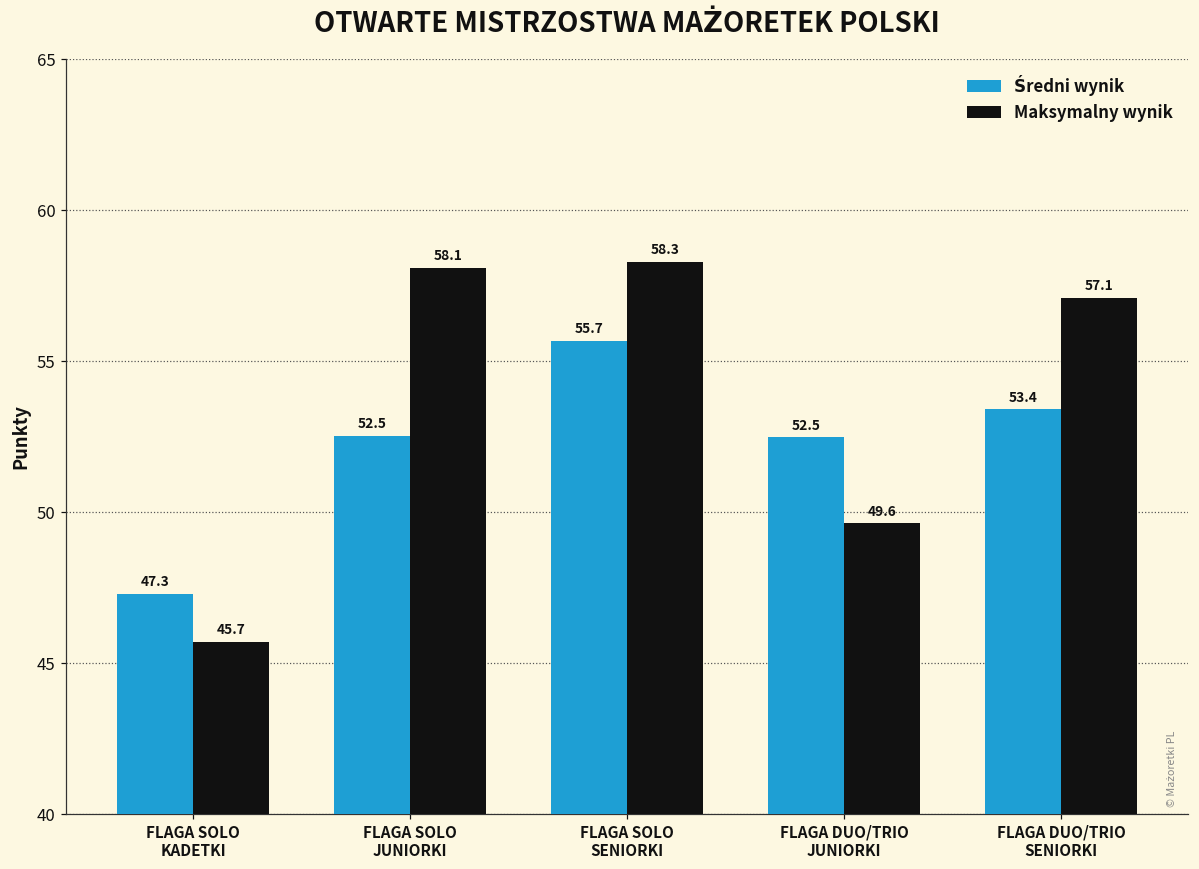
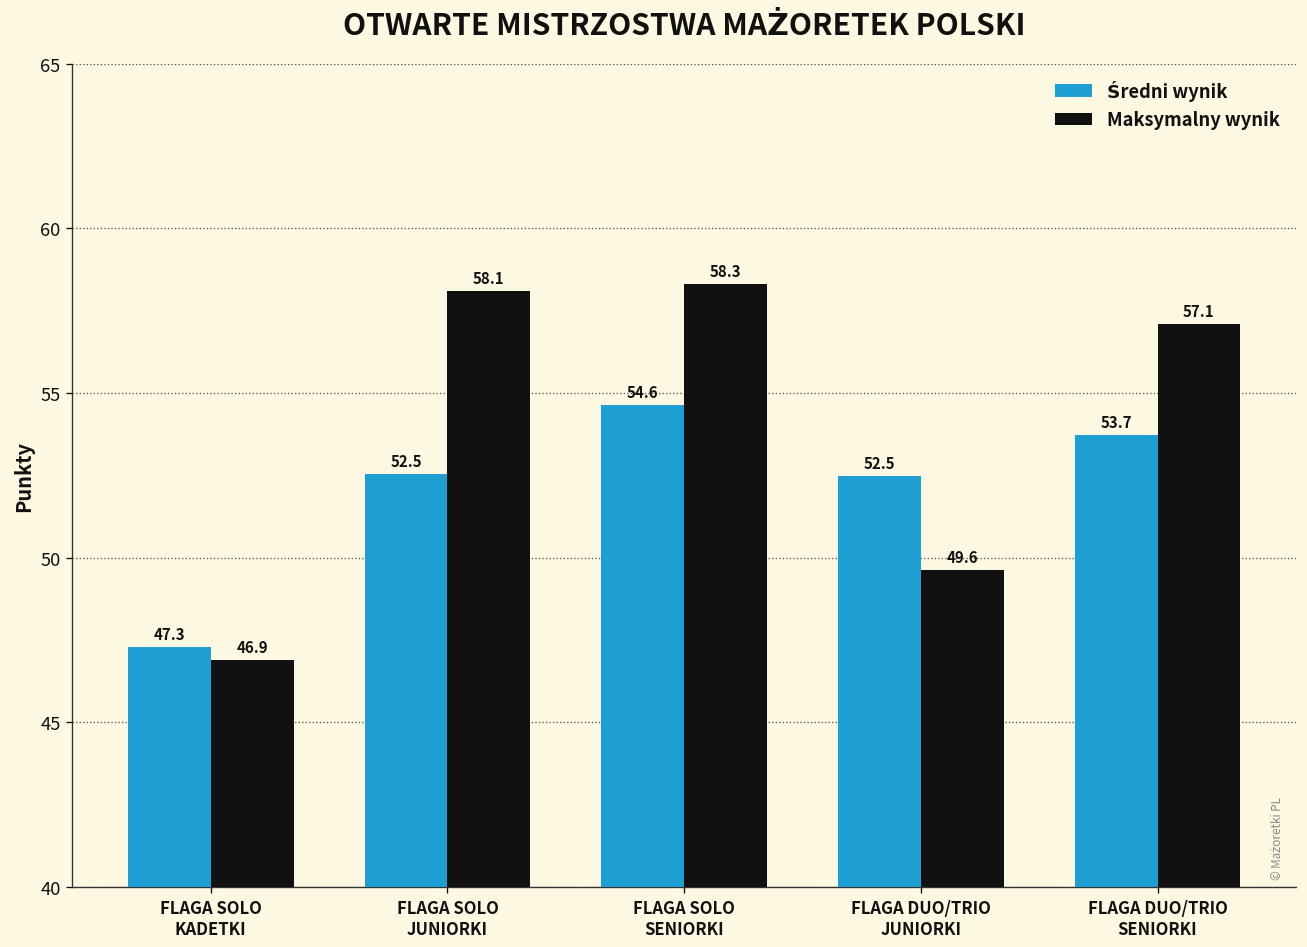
Maksymalny wynik, FLAGA SOLO KADETKI: 45.7 -> 46.9
Średni wynik, FLAGA SOLO SENIORKI: 55.7 -> 54.6
Średni wynik, FLAGA DUO/TRIO SENIORKI: 53.4 -> 53.7
